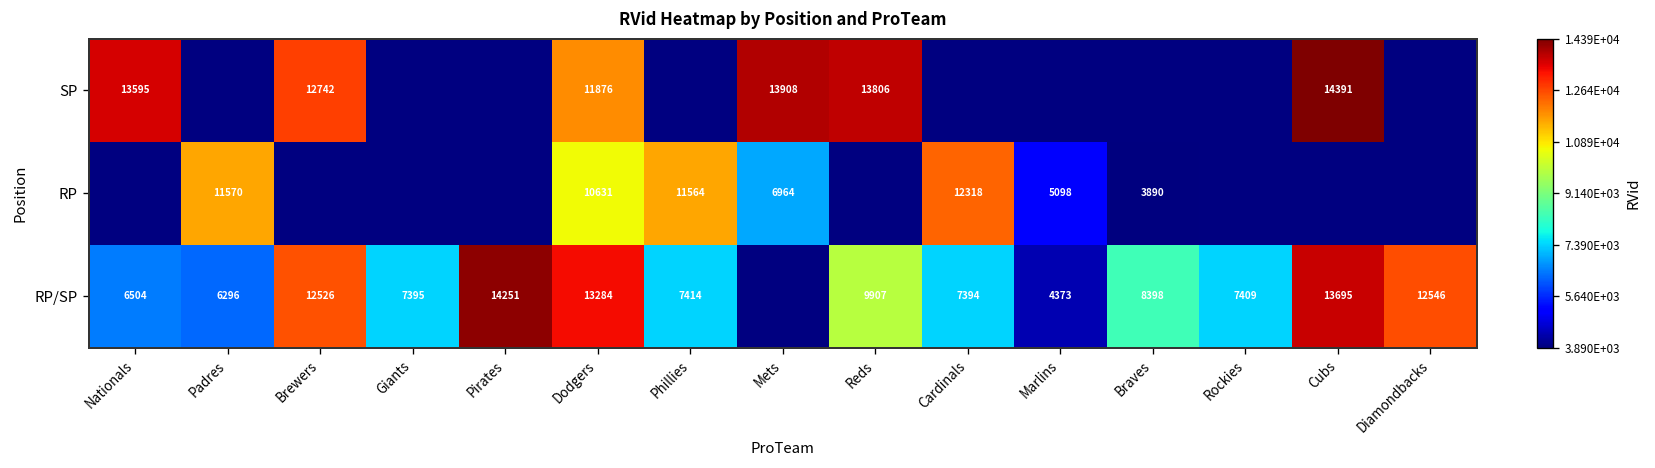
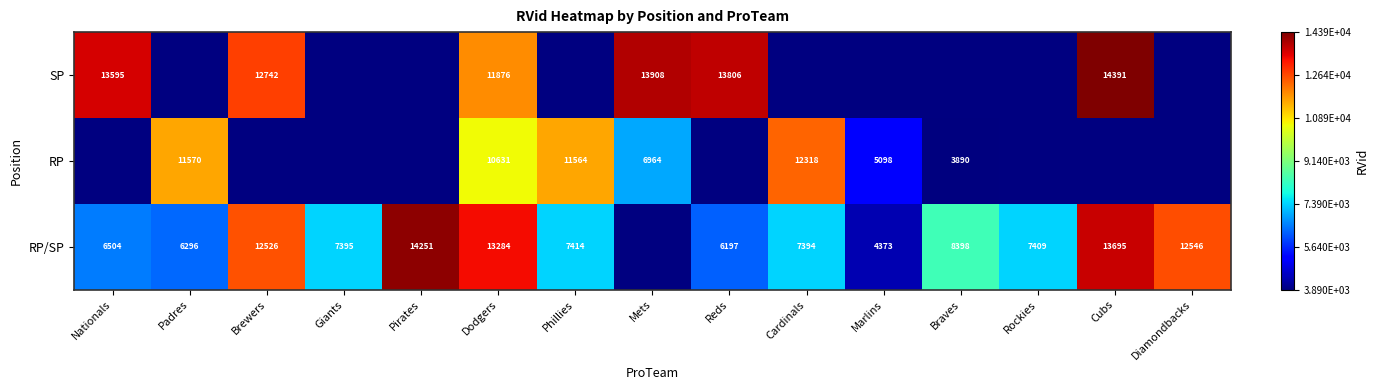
RP/SP, Reds: 9907 -> 6197
